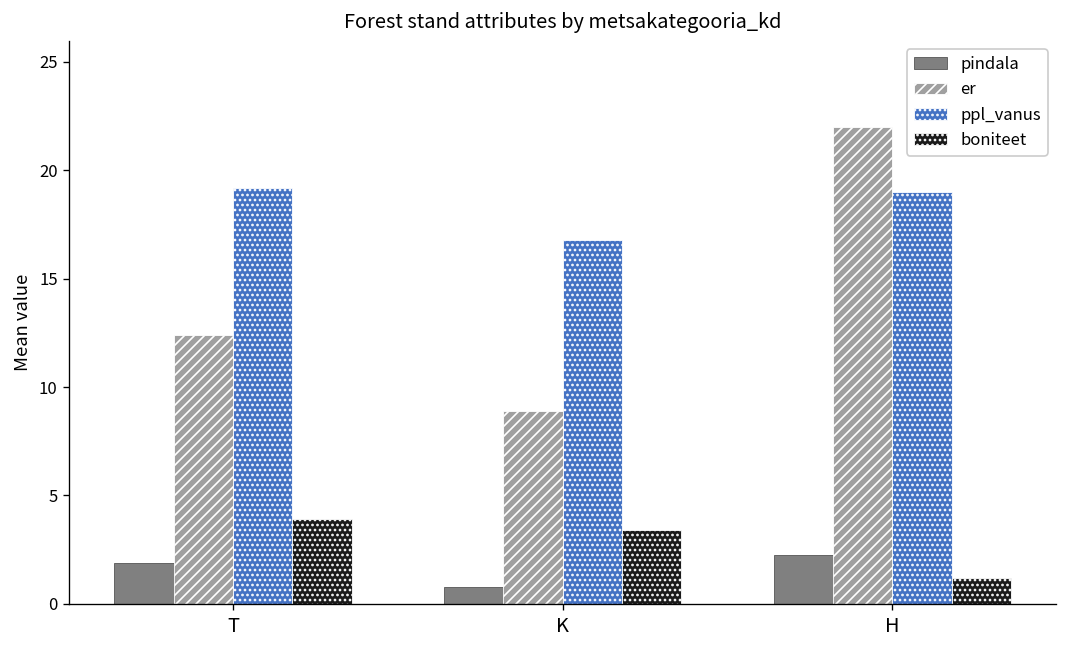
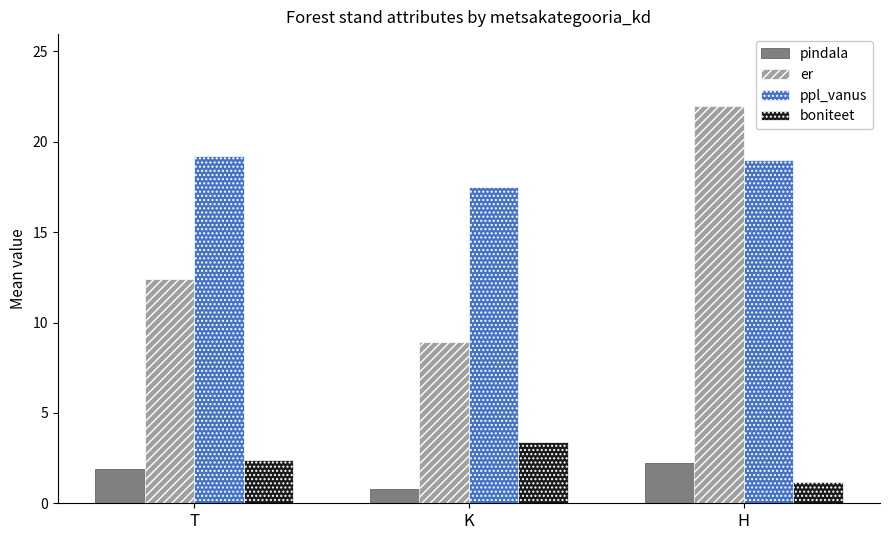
boniteet, T: 3.9 -> 2.4
ppl_vanus, K: 16.8 -> 17.5
